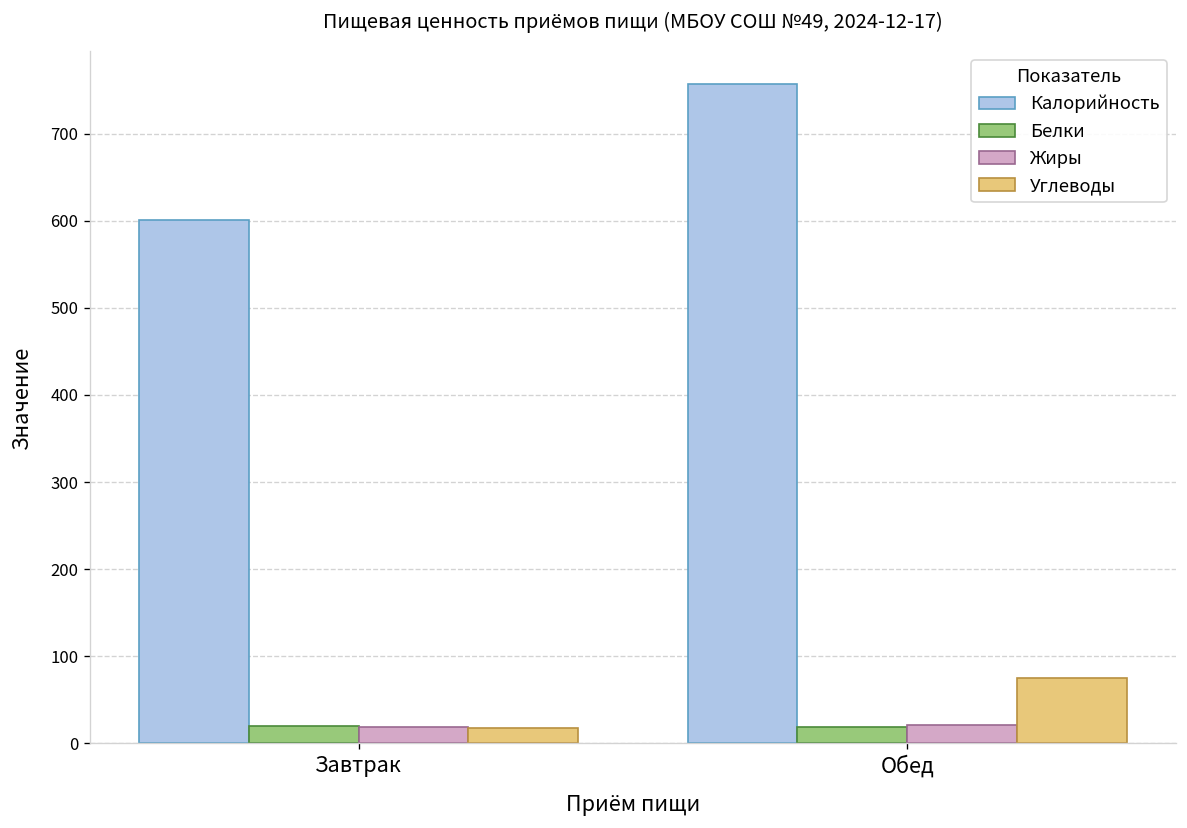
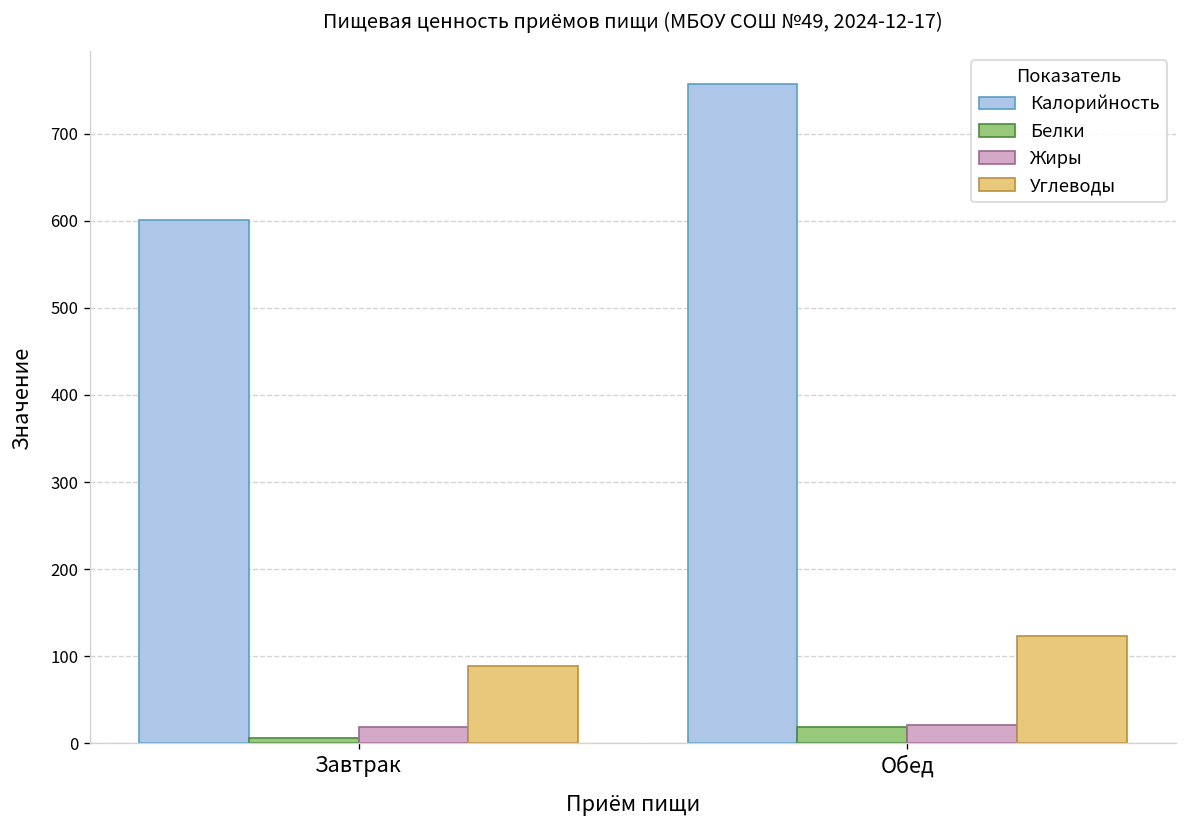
Белки, Завтрак: 20 -> 10
Углеводы, Завтрак: 20 -> 90
Углеводы, Обед: 80 -> 120
